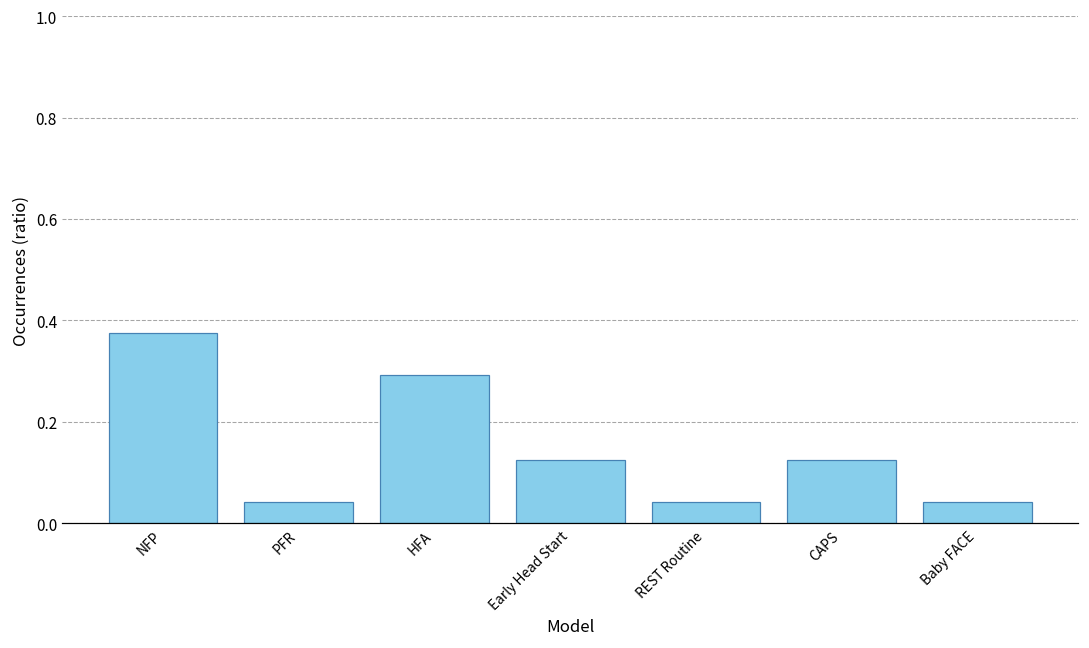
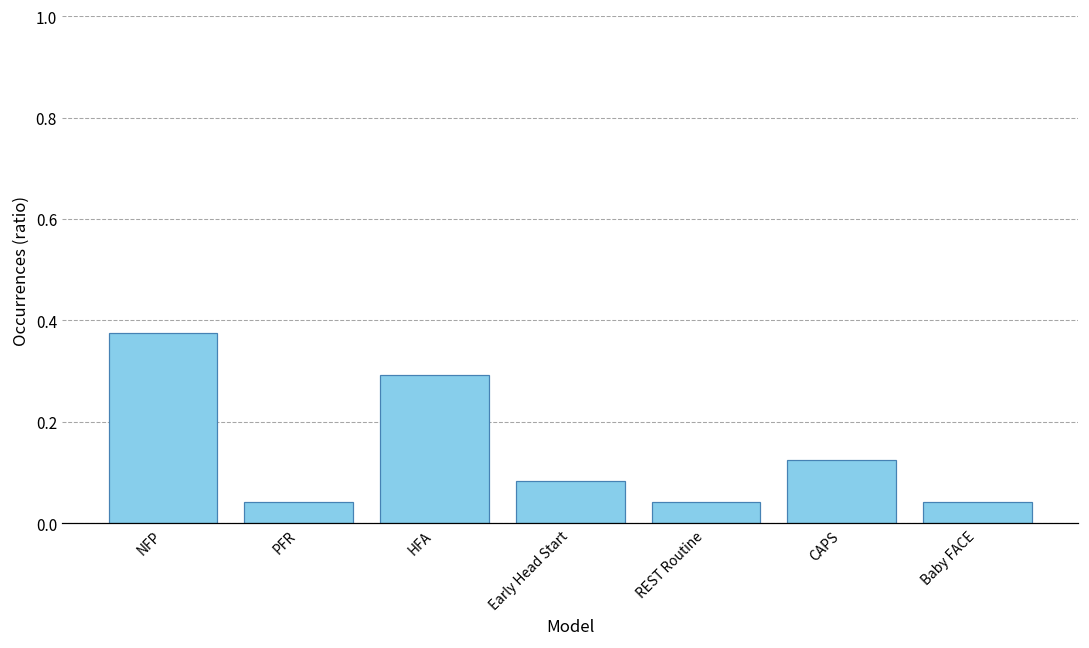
Early Head Start: 0.13 -> 0.08
